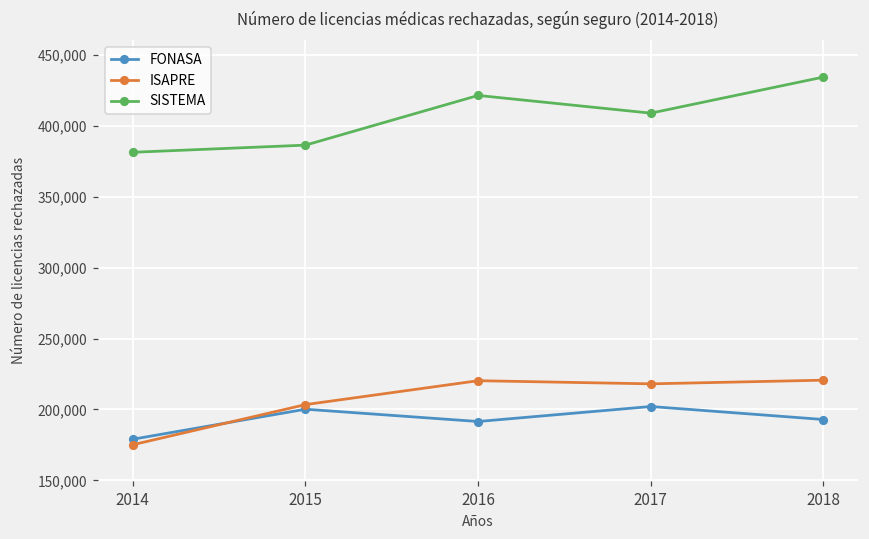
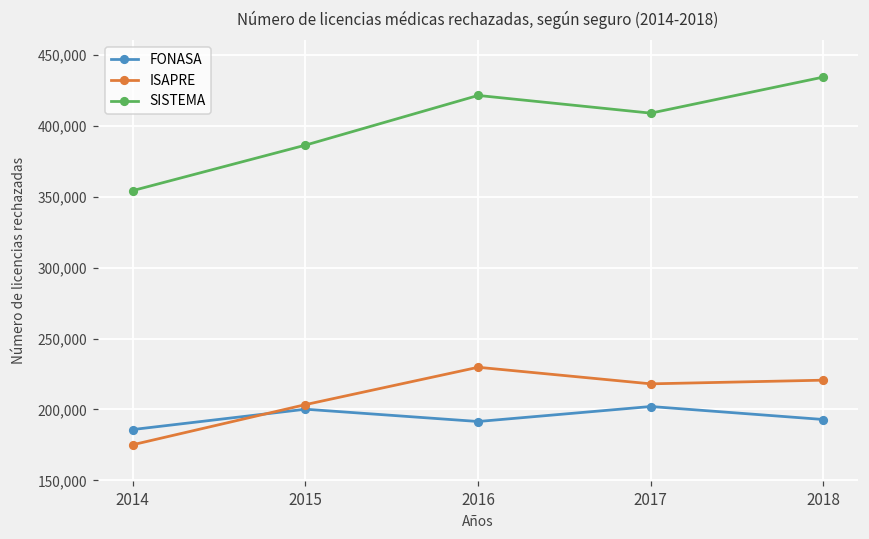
FONASA, 2014: 179,000 -> 186,000
SISTEMA, 2014: 381,000 -> 354,000
ISAPRE, 2016: 220,000 -> 230,000
